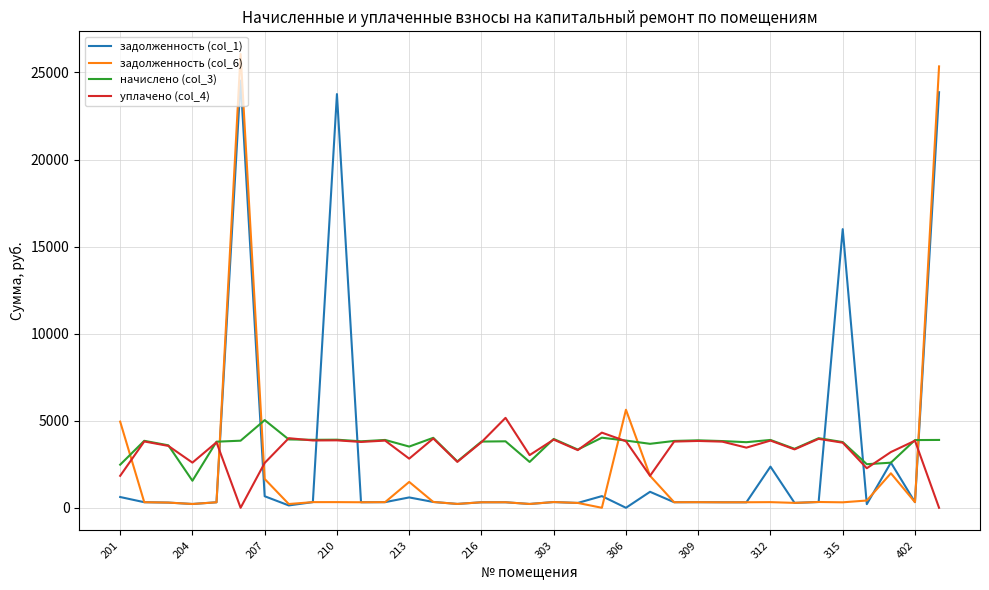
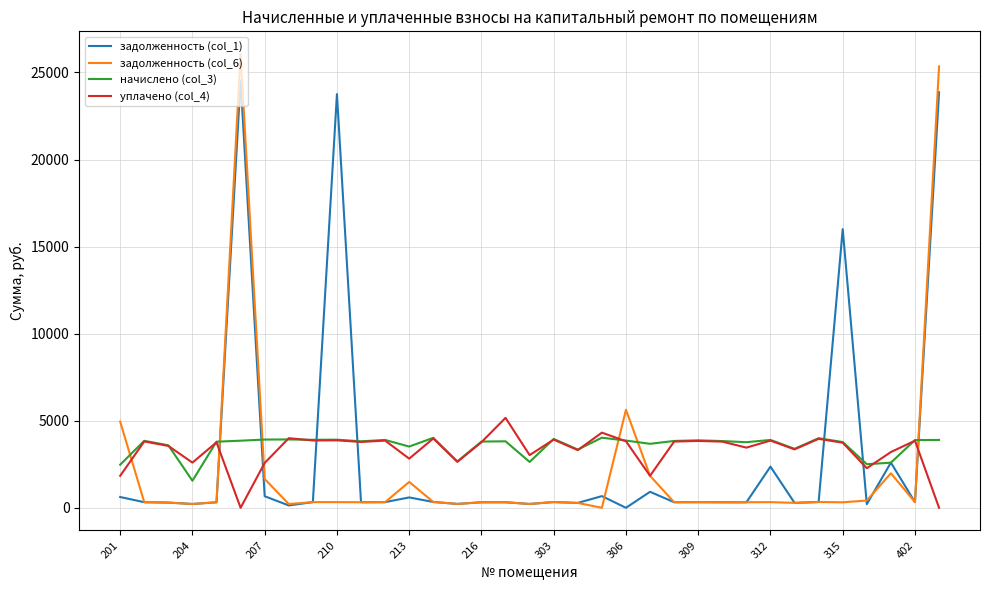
начислено (col_3), 207: 5000 -> 3900
